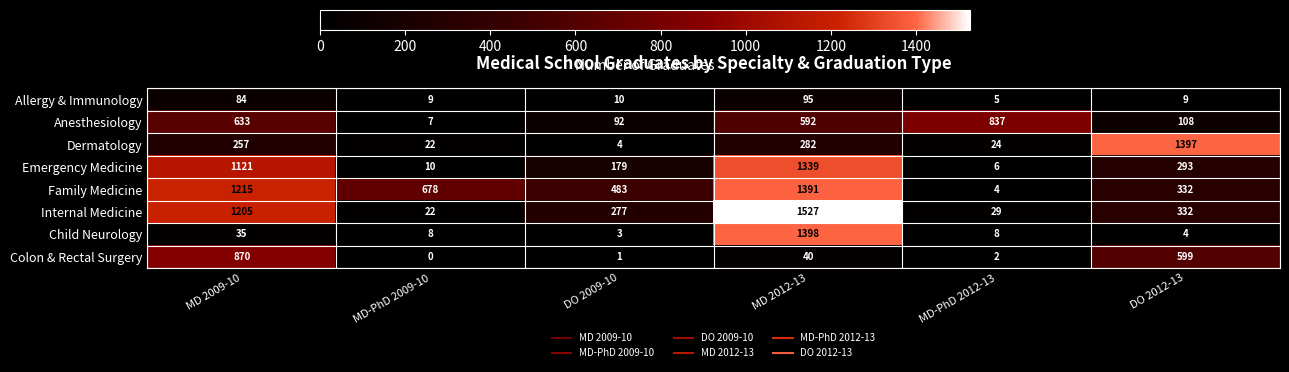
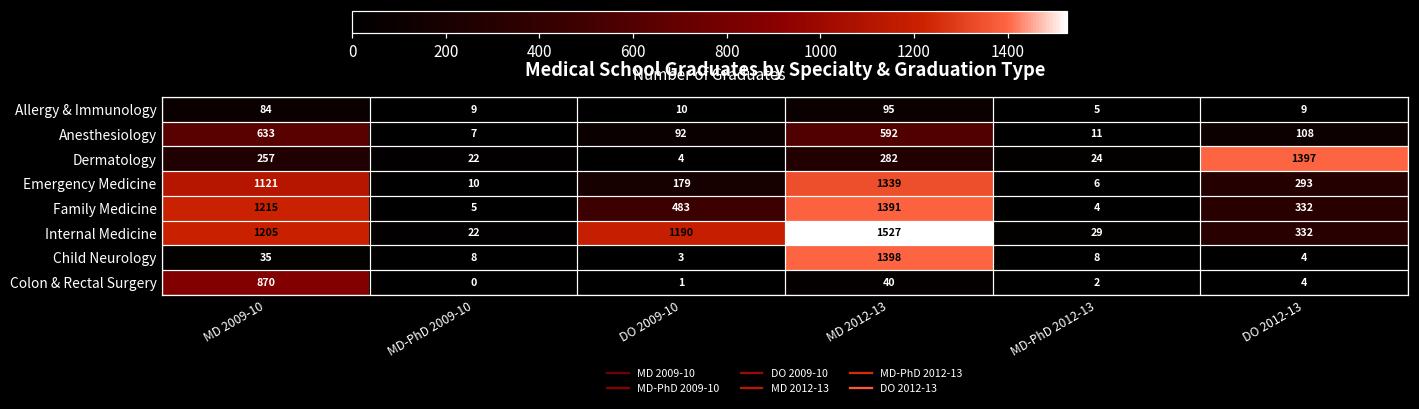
Anesthesiology, MD-PhD 2012-13: 837 -> 11
Family Medicine, MD-PhD 2009-10: 678 -> 5
Internal Medicine, DO 2009-10: 277 -> 1190
Colon & Rectal Surgery, DO 2012-13: 599 -> 4
